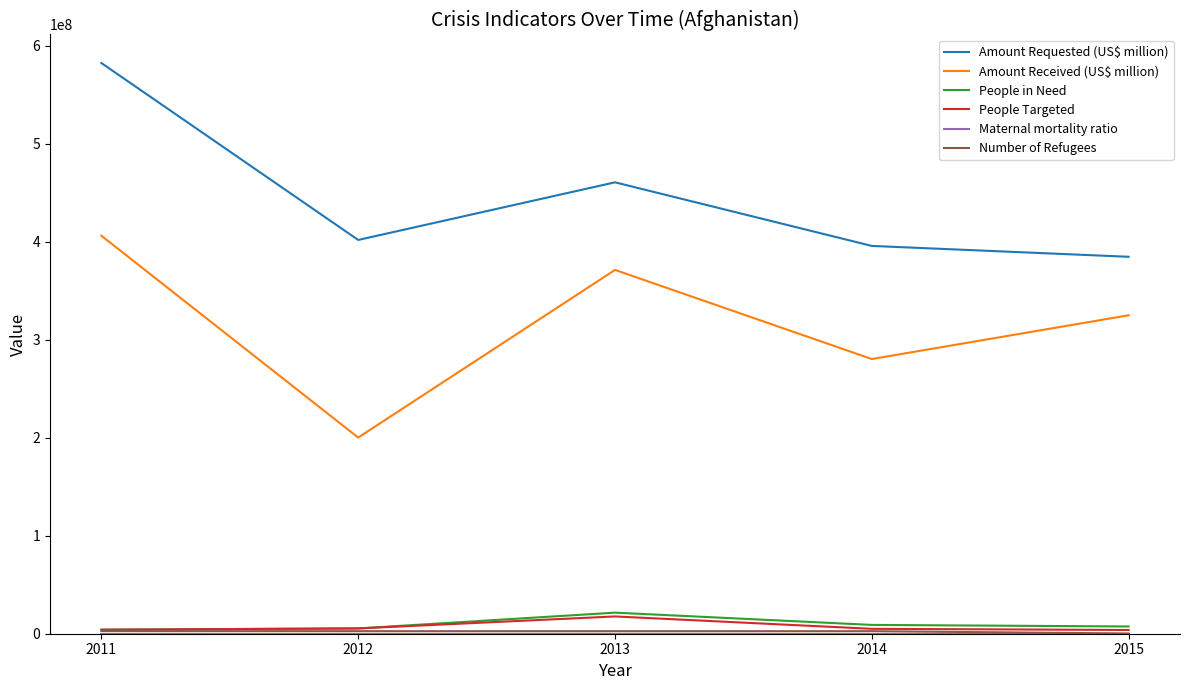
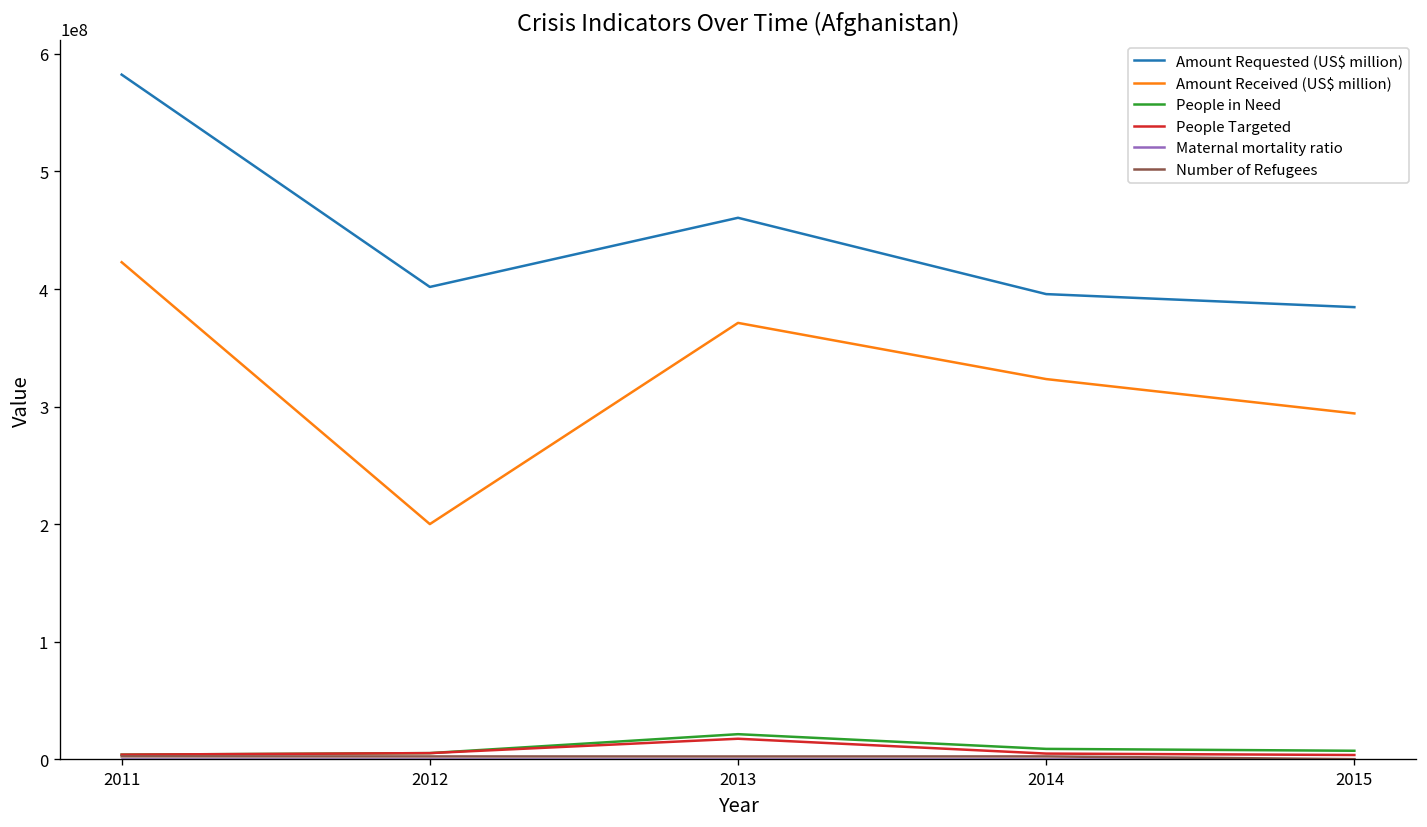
Amount Received (US$ million), 2011: 410000000 -> 420000000
Amount Received (US$ million), 2014: 280000000 -> 320000000
Amount Received (US$ million), 2015: 320000000 -> 290000000
